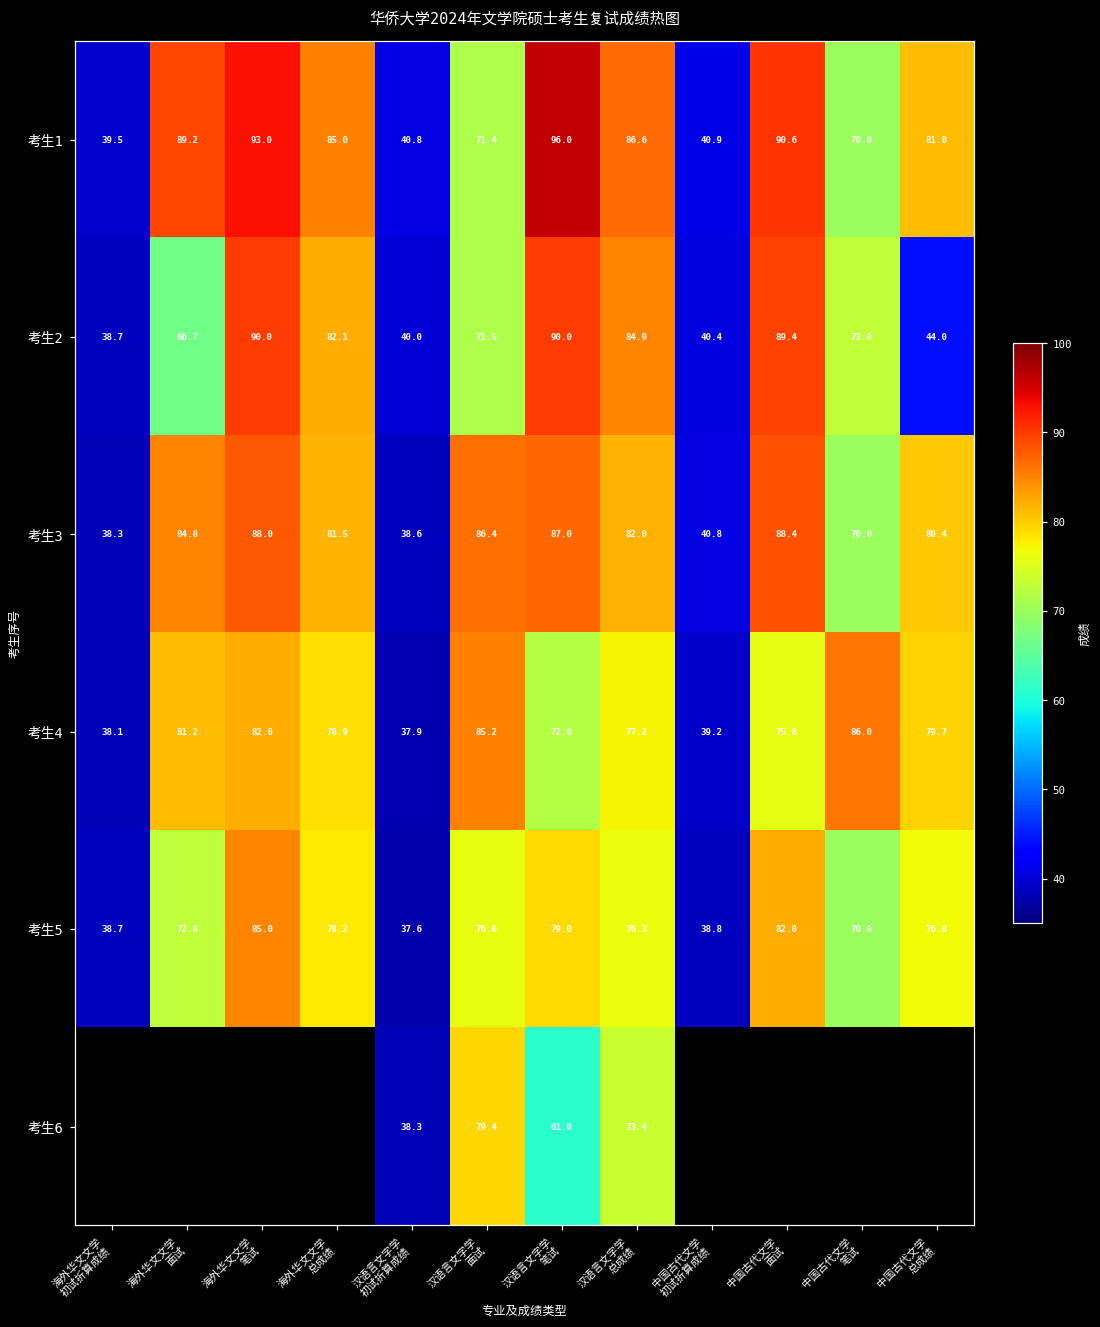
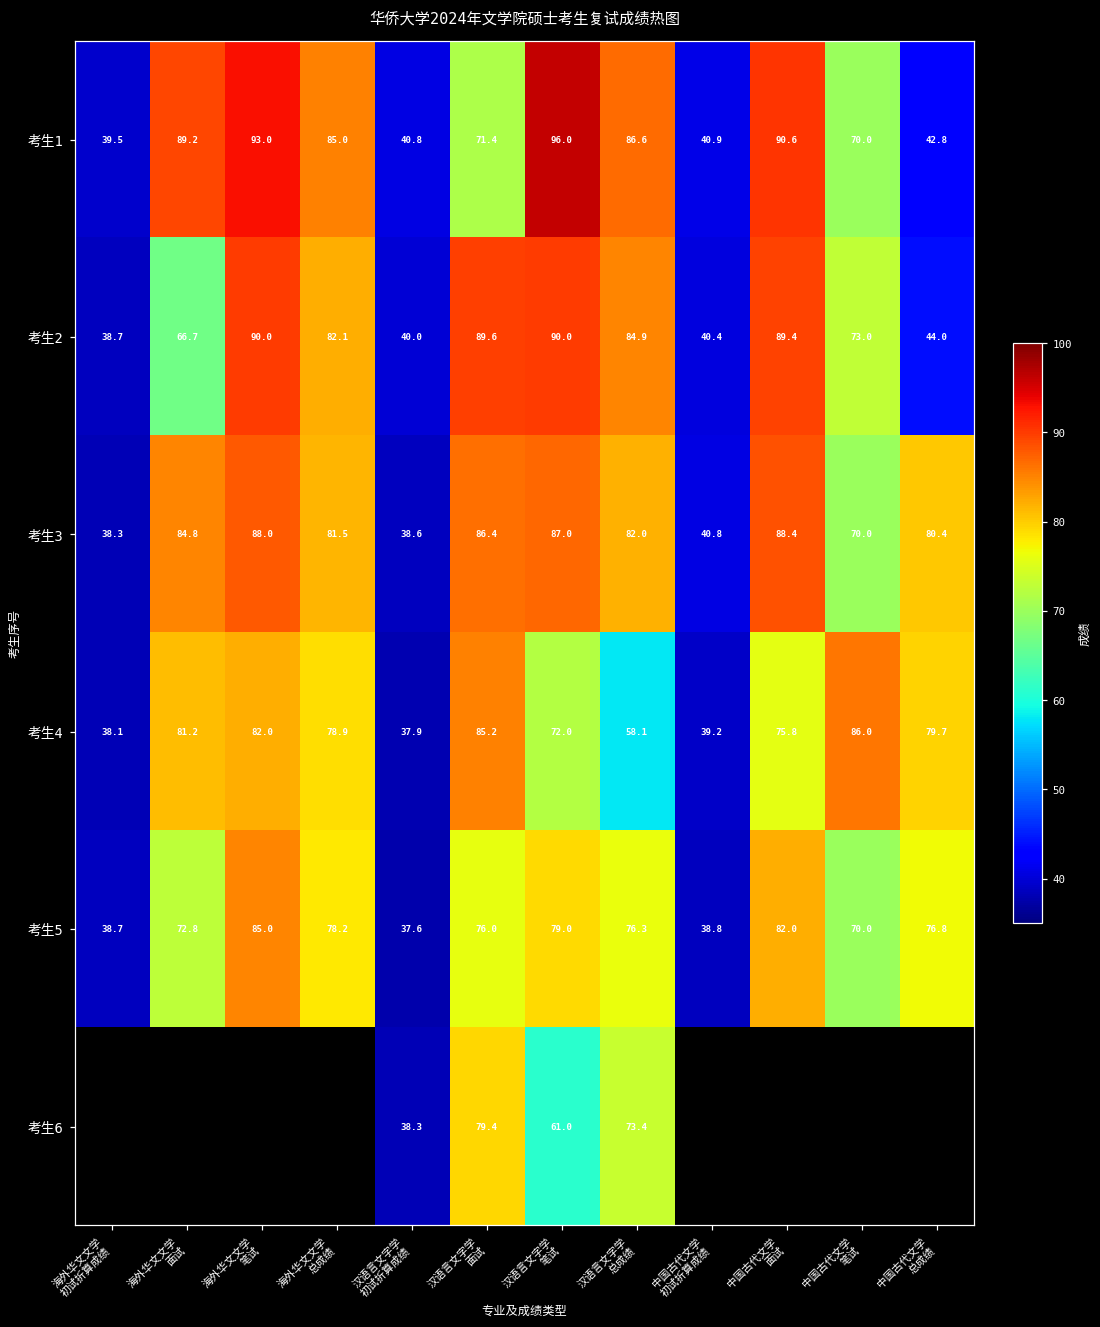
考生1, 中国古代文学 总成绩: 81.0 -> 42.8
考生2, 汉语言文字学 面试: 71.5 -> 89.6
考生4, 汉语言文字学 总成绩: 77.2 -> 58.1
